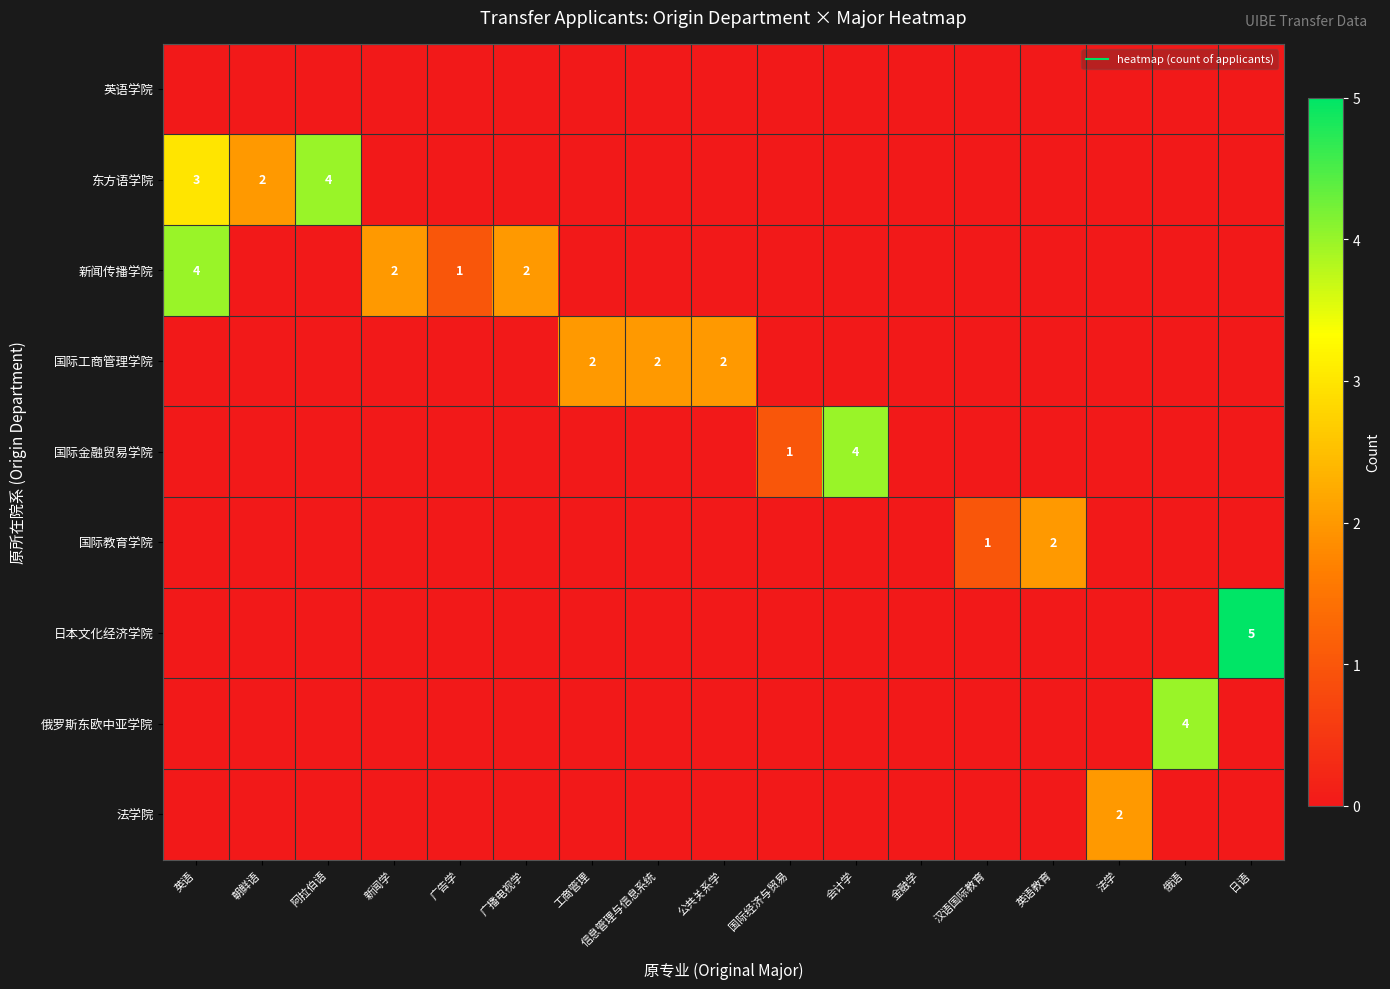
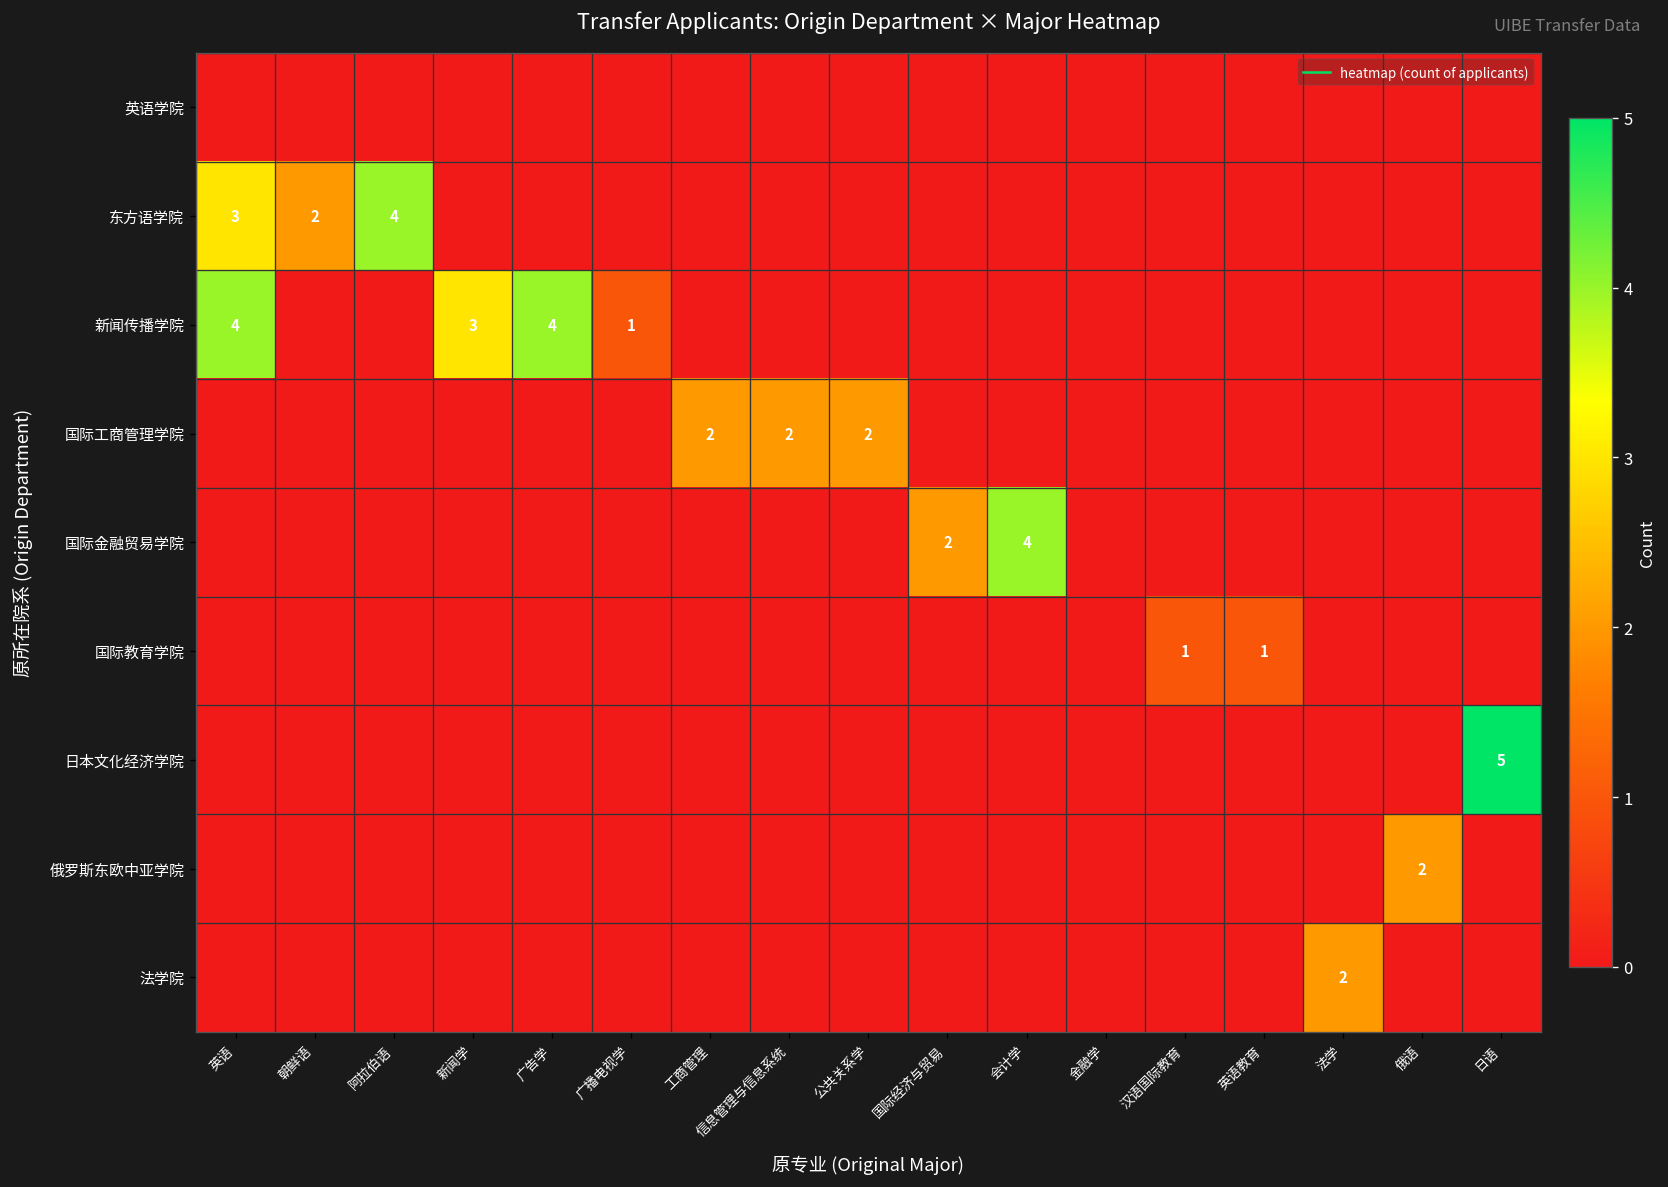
新闻传播学院, 新闻学: 2 -> 3
新闻传播学院, 广告学: 1 -> 4
新闻传播学院, 广播电视学: 2 -> 1
国际金融贸易学院, 国际经济与贸易: 1 -> 2
国际教育学院, 英语教育: 2 -> 1
俄罗斯东欧中亚学院, 俄语: 4 -> 2
